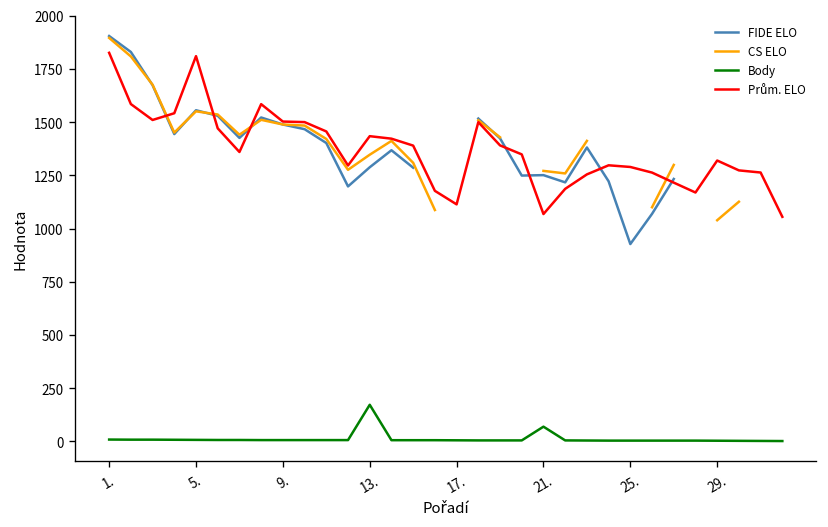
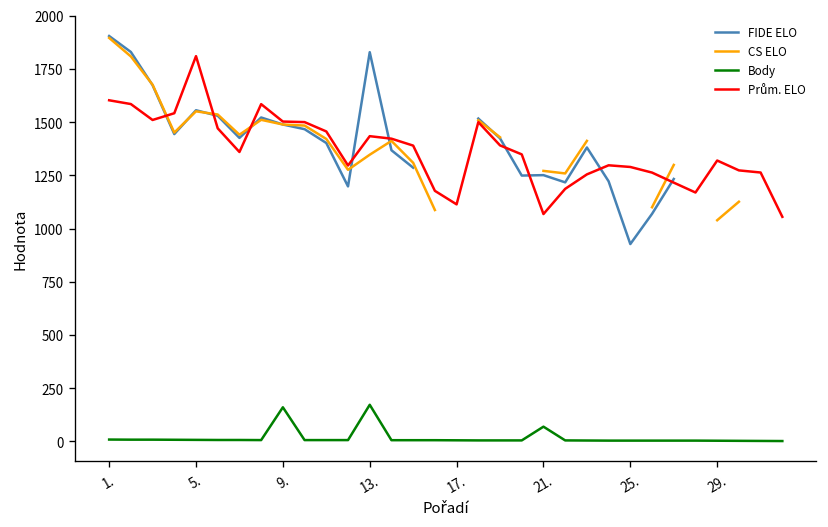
Prům. ELO, 1.: 1830 -> 1600
Body, 9.: 10 -> 160
FIDE ELO, 13.: 1290 -> 1830
